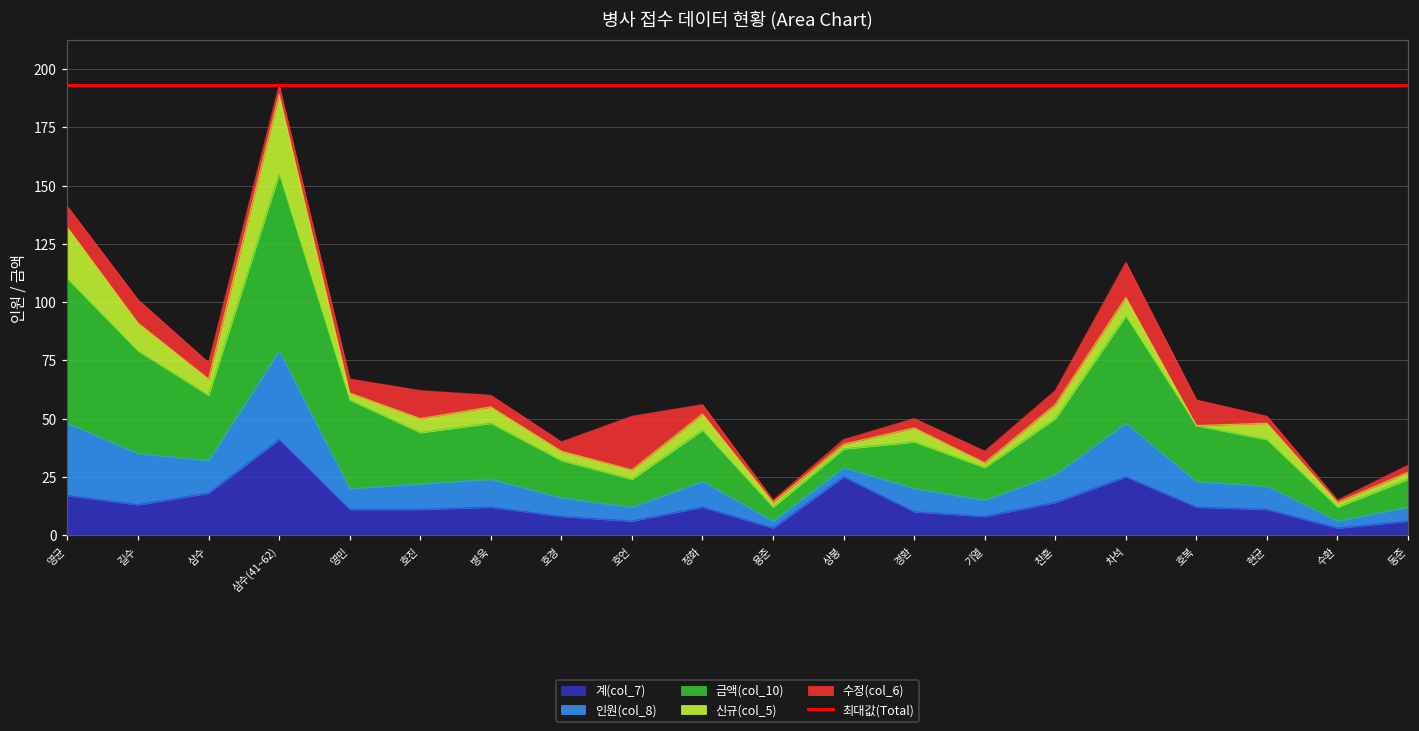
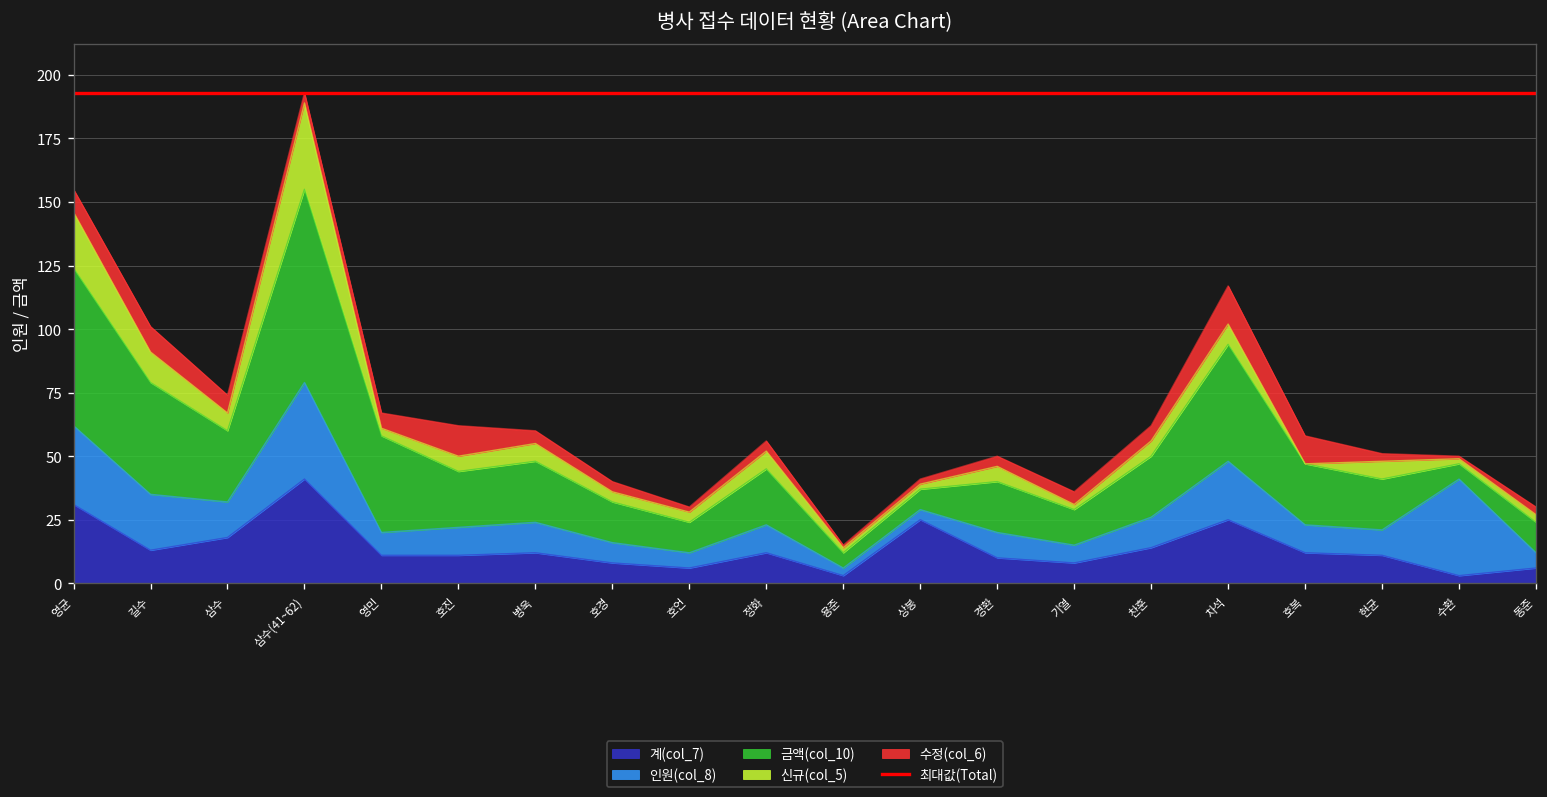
계(col_7), 영균: 17 -> 31
수정(col_6), 호언: 23 -> 2
인원(col_8), 수환: 3 -> 38
